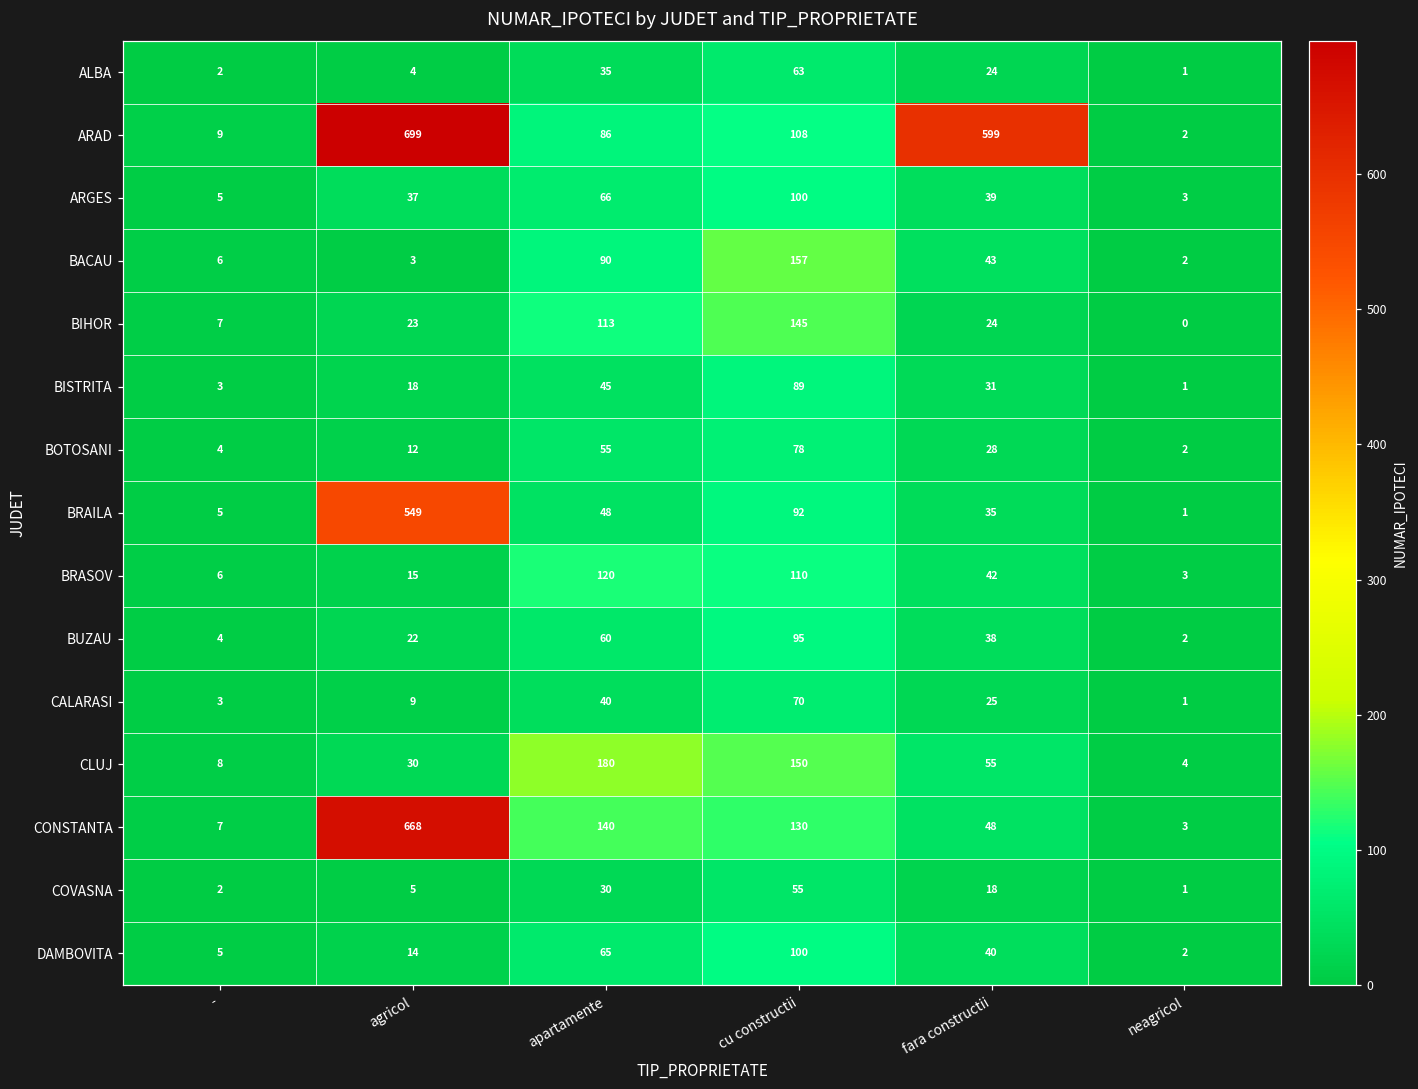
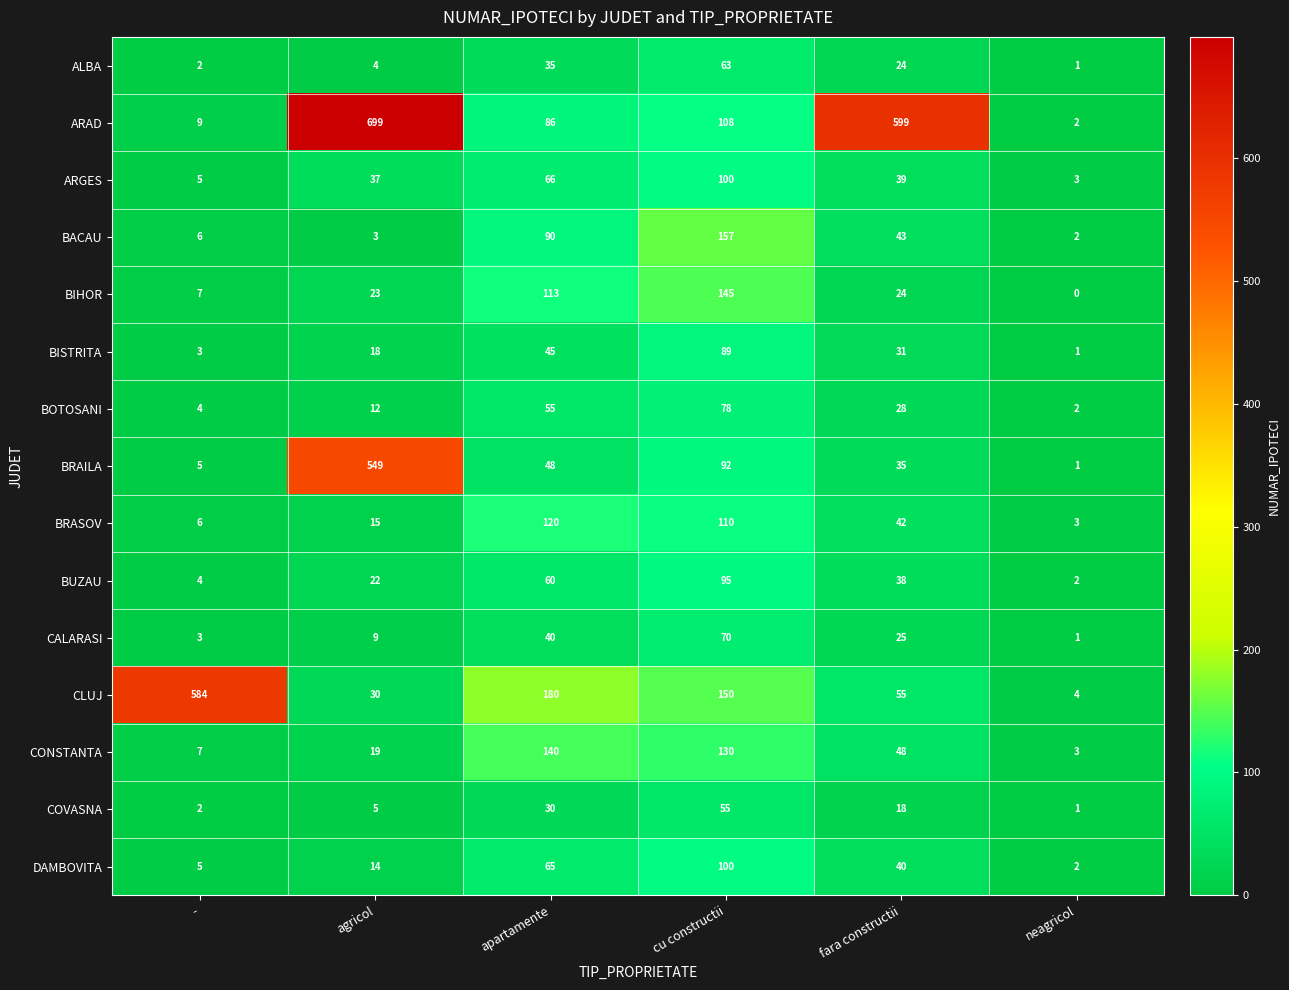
CLUJ, -: 8 -> 584
CONSTANTA, agricol: 668 -> 19
